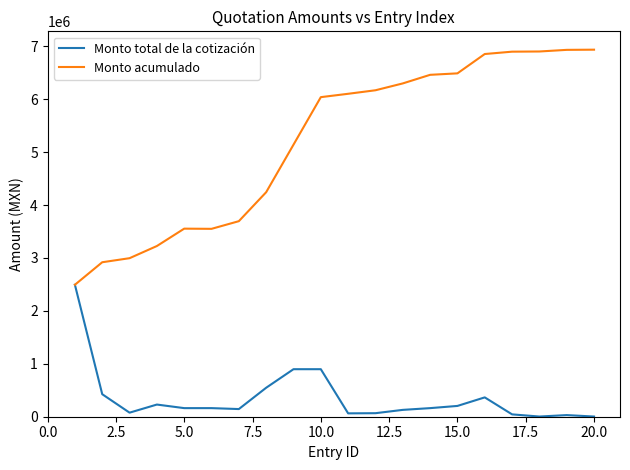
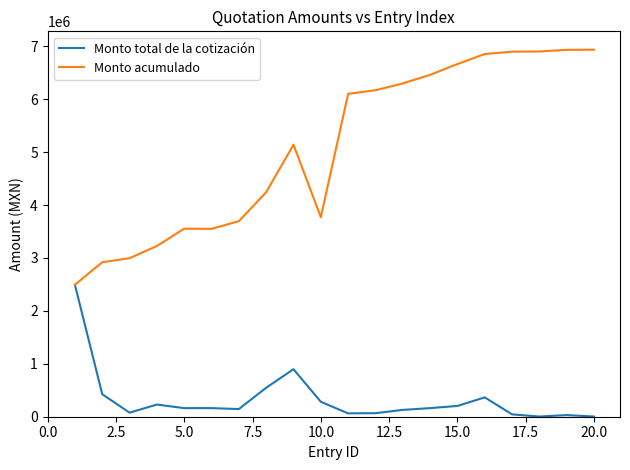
Monto total de la cotización, 10.0: 900000 -> 300000
Monto acumulado, 10.0: 6000000 -> 3800000
Monto acumulado, 15.0: 6500000 -> 6700000
